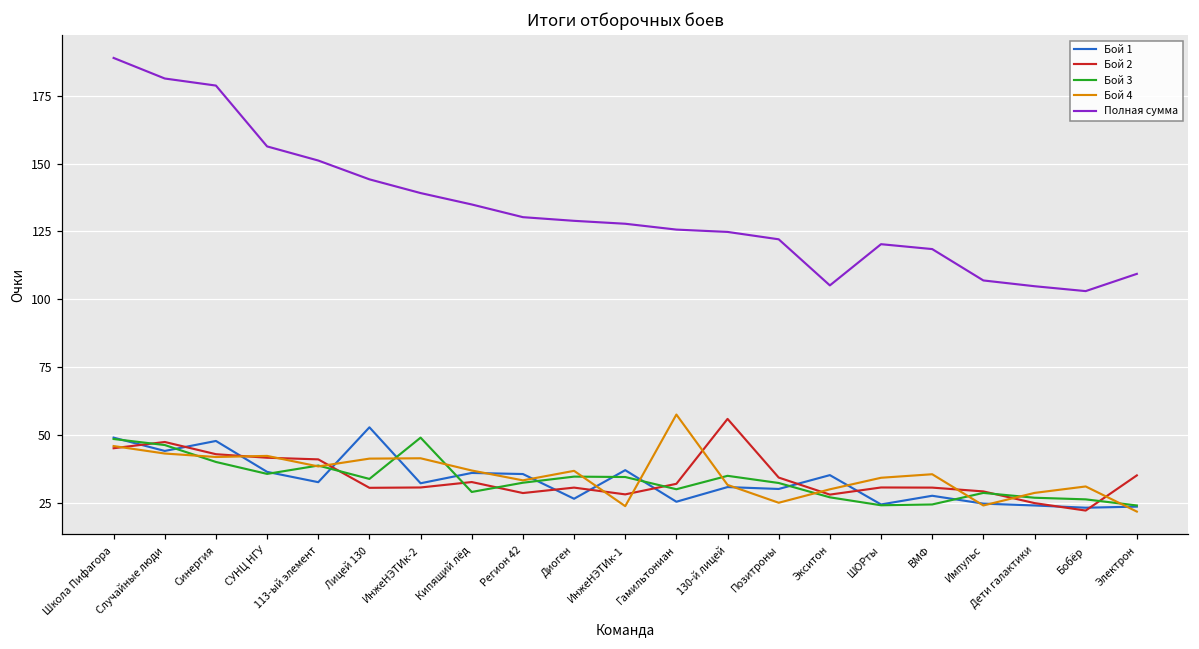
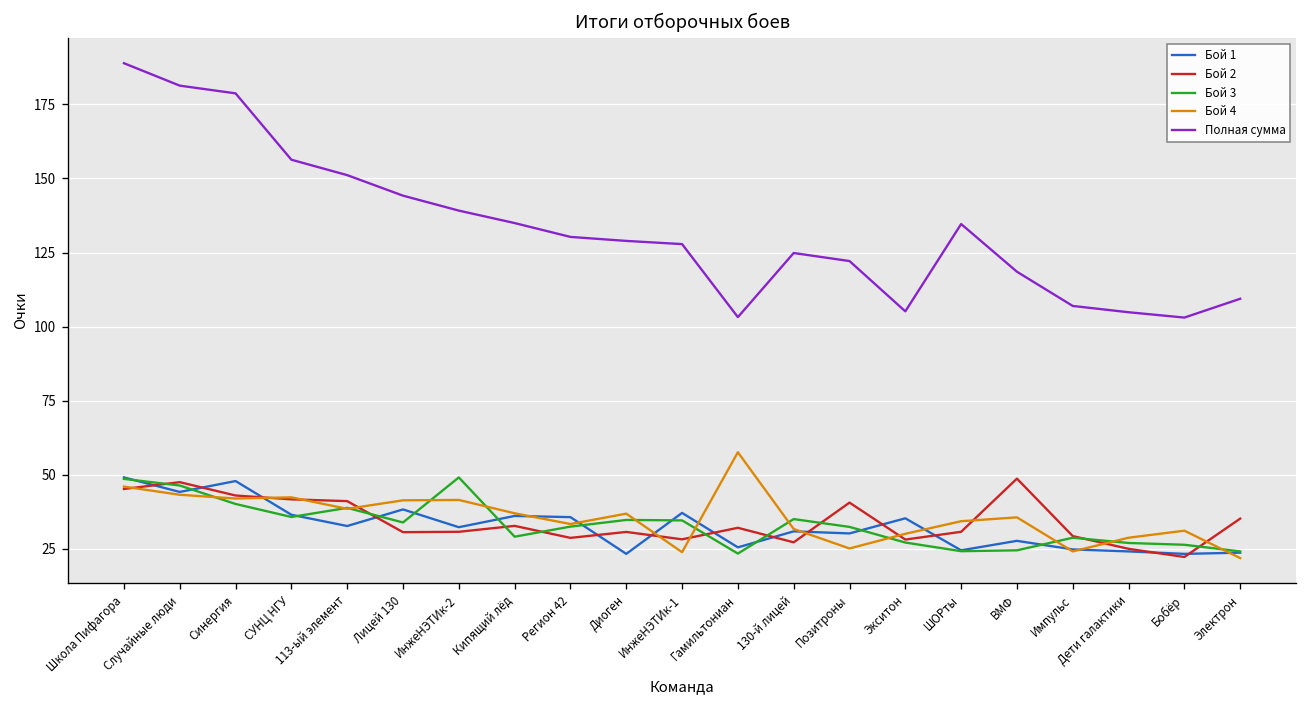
Бой 1, Лицей 130: 53 -> 38
Бой 1, Диоген: 27 -> 23
Бой 3, Гамильтониан: 30 -> 23
Полная сумма, Гамильтониан: 126 -> 103
Бой 2, 130-й лицей: 56 -> 27
Бой 2, Позитроны: 34 -> 41
Полная сумма, ШОРты: 120 -> 135
Бой 2, ВМФ: 31 -> 49
